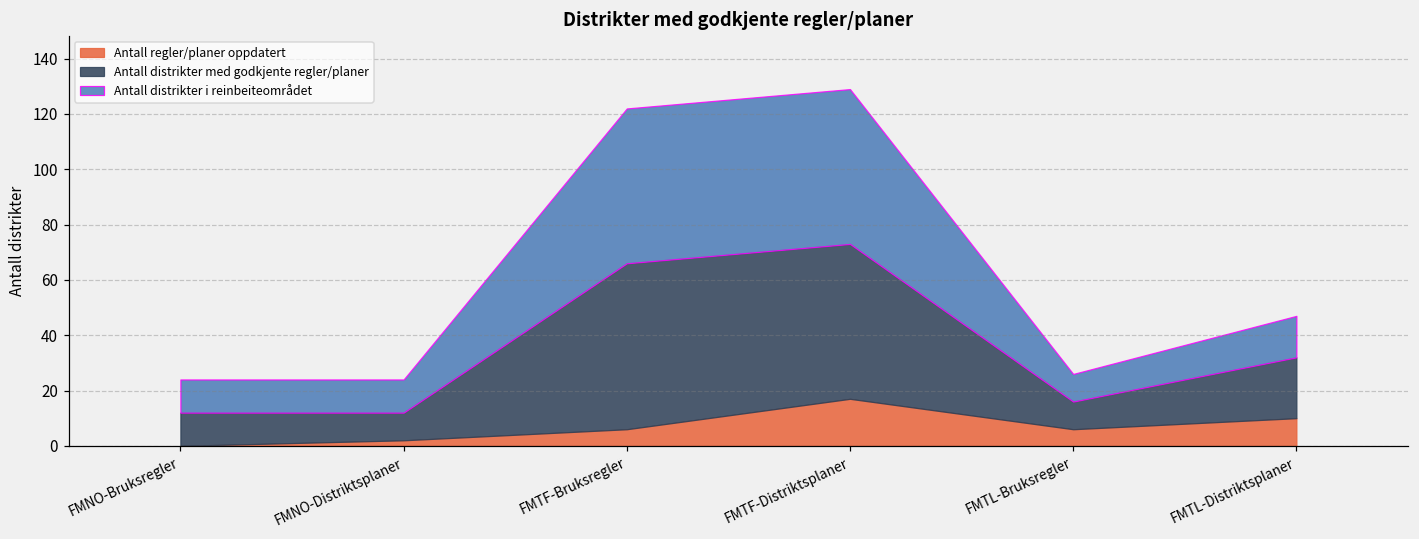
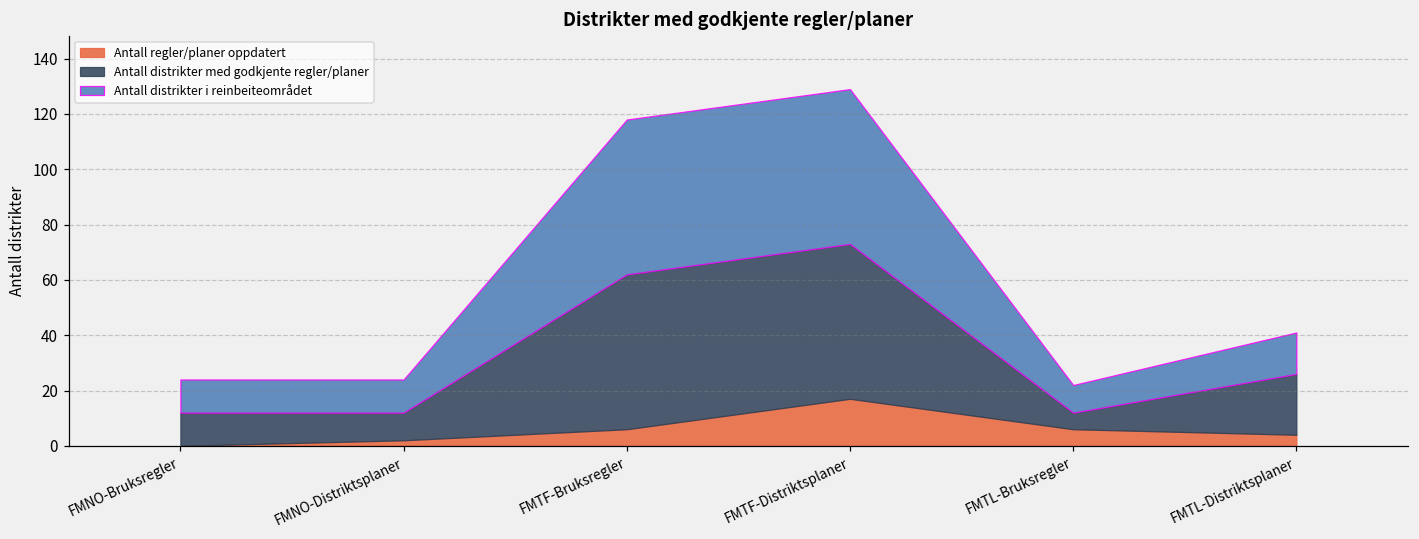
Antall distrikter med godkjente regler/planer, FMTF-Bruksregler: 60 -> 56
Antall distrikter med godkjente regler/planer, FMTL-Bruksregler: 10 -> 6
Antall regler/planer oppdatert, FMTL-Distriktsplaner: 10 -> 4
